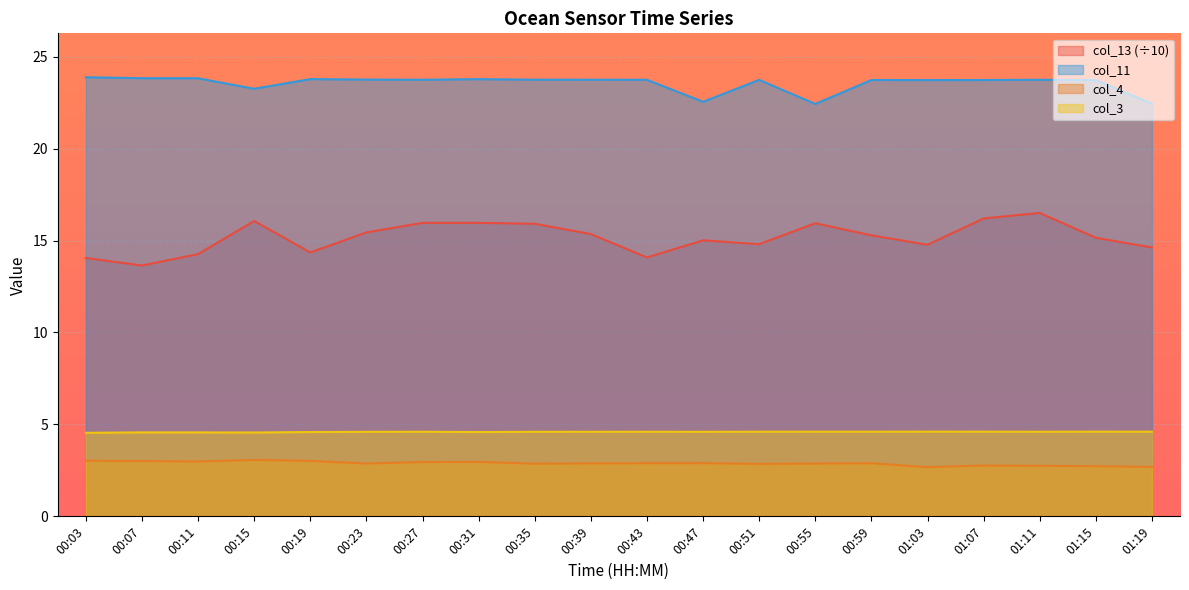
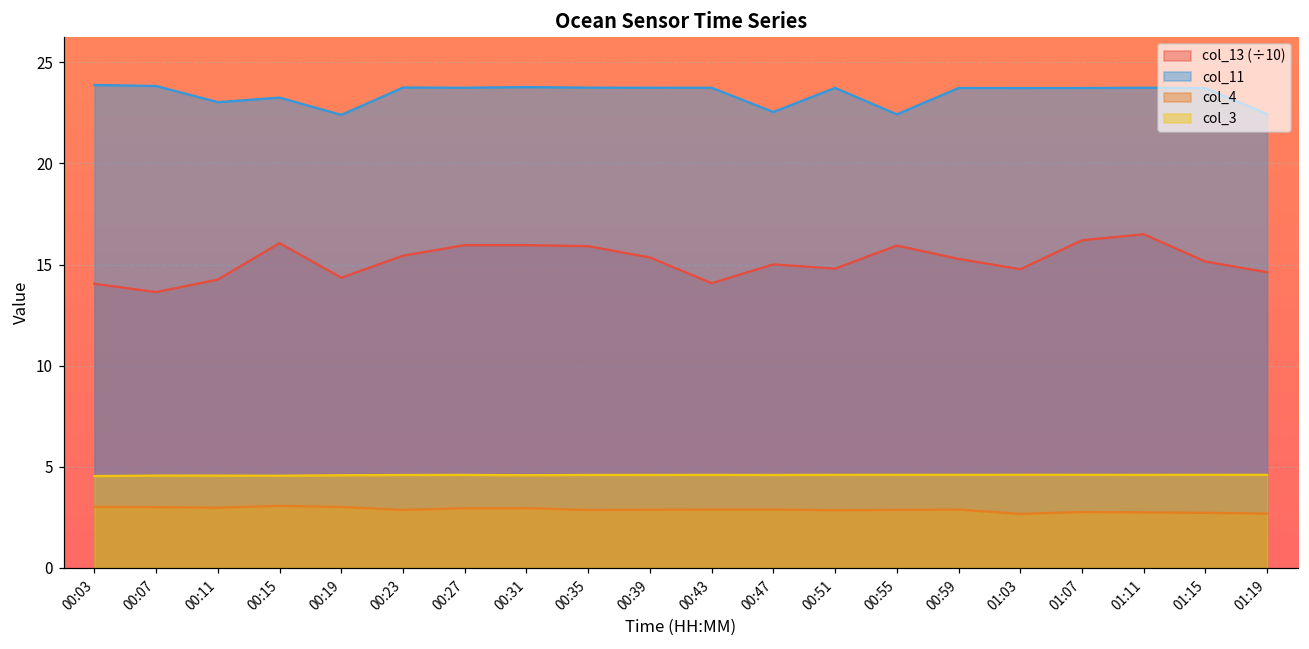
col_11, 00:11: 23.8 -> 23.0
col_11, 00:19: 23.8 -> 22.4
